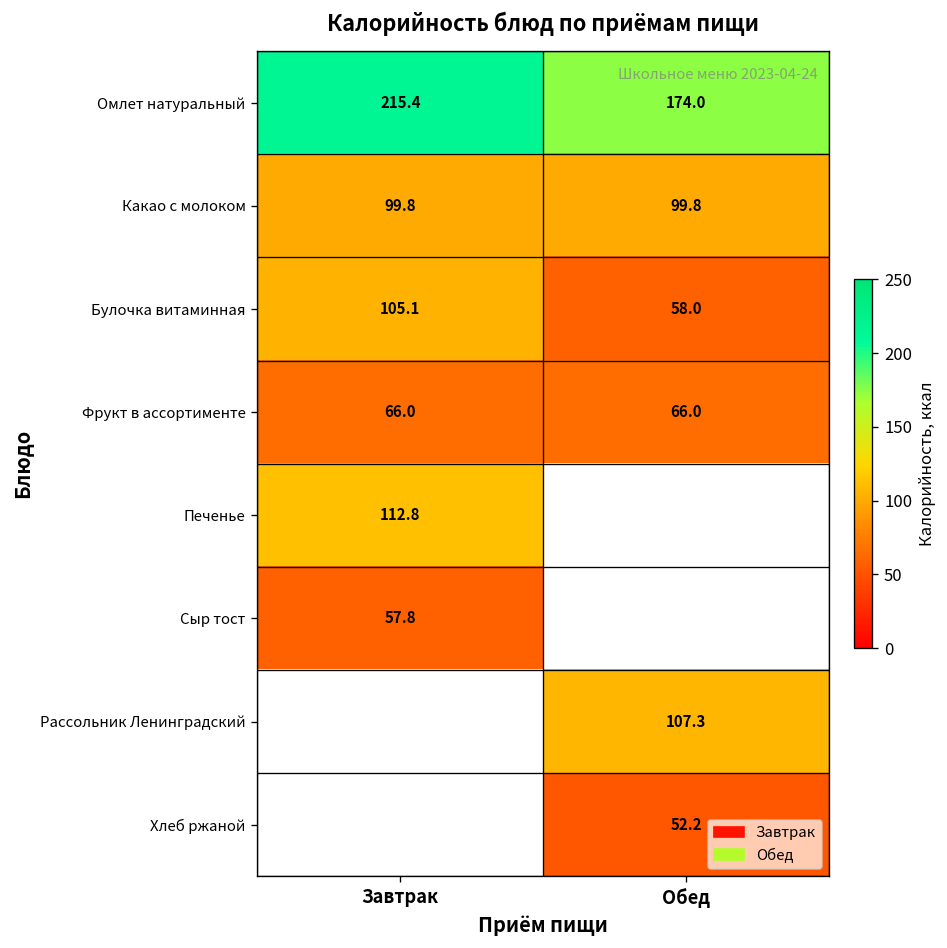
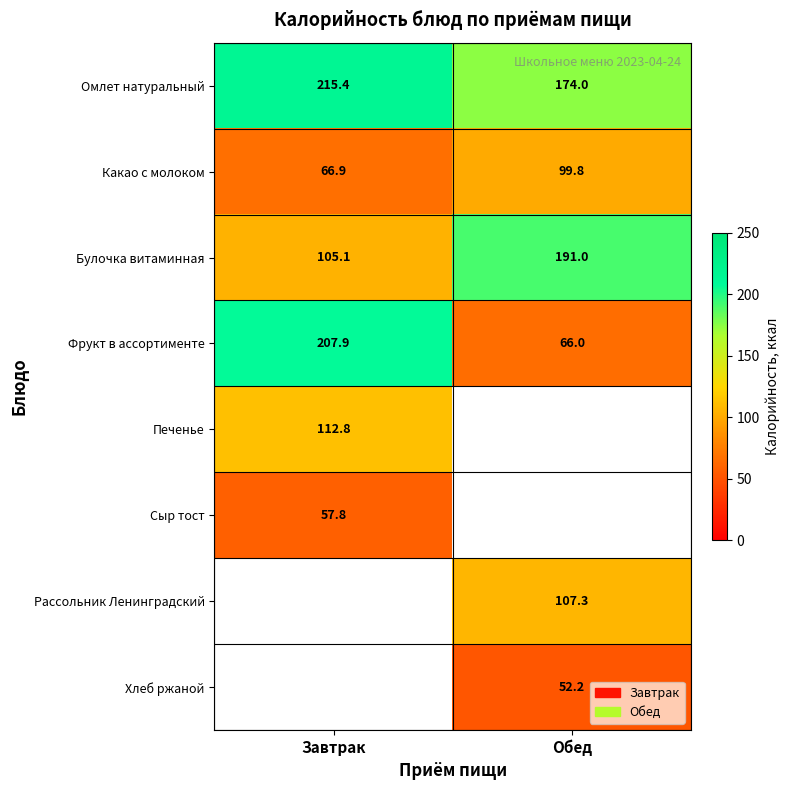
Какао с молоком, Завтрак: 99.8 -> 66.9
Булочка витаминная, Обед: 58.0 -> 191.0
Фрукт в ассортименте, Завтрак: 66.0 -> 207.9
